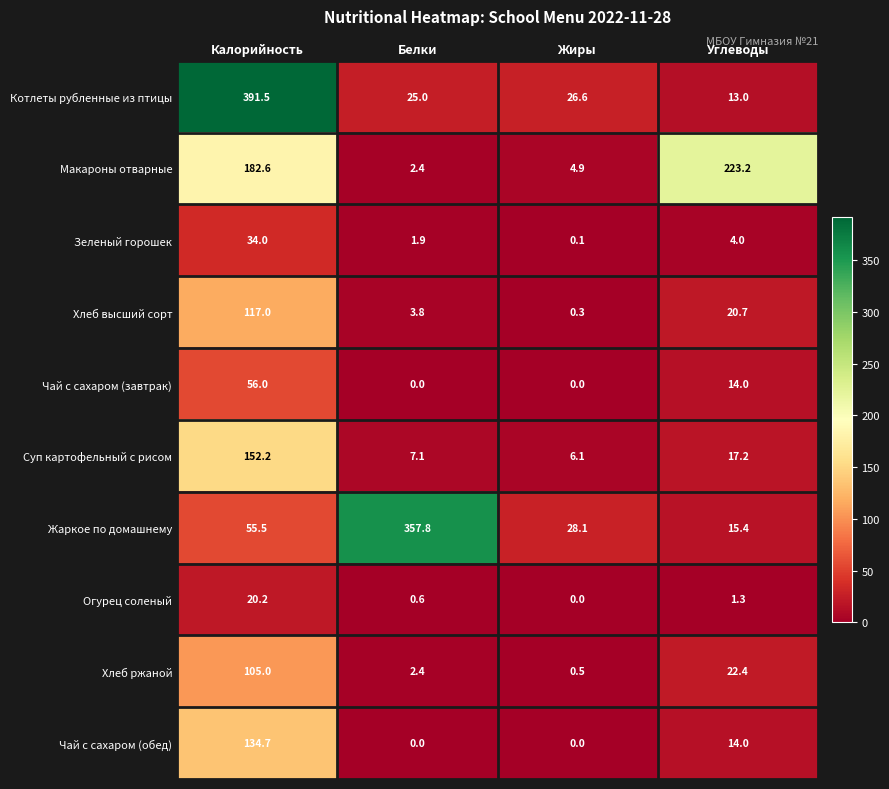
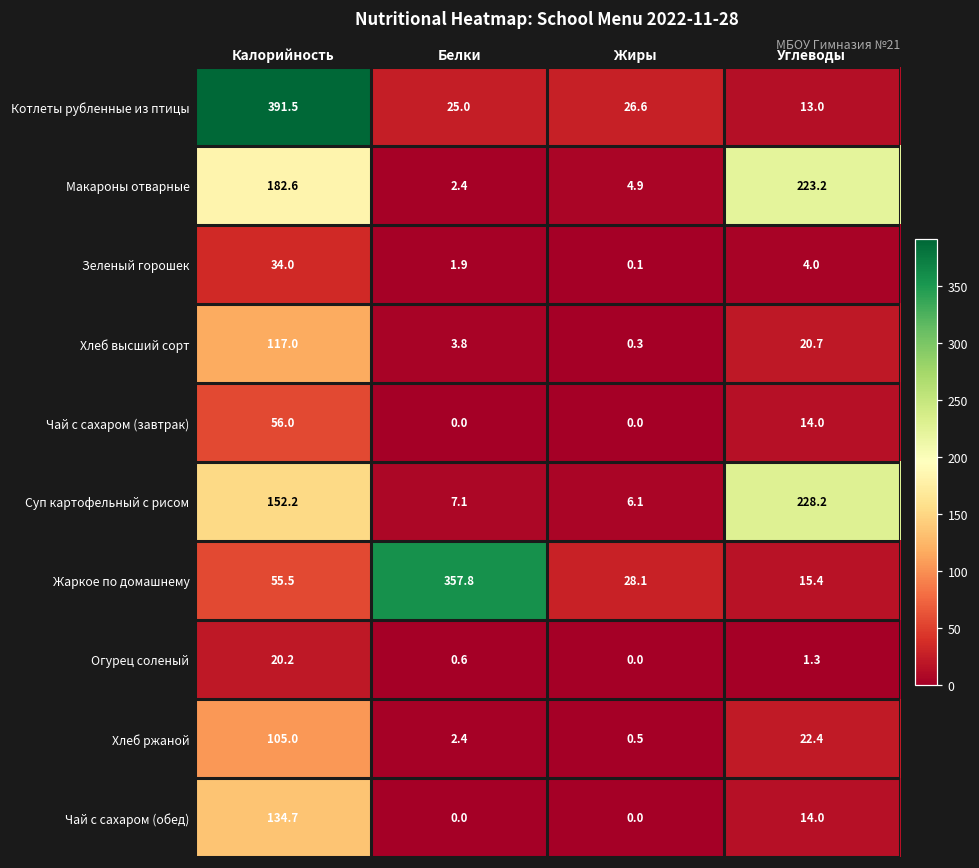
Суп картофельный с рисом, Углеводы: 17.2 -> 228.2
